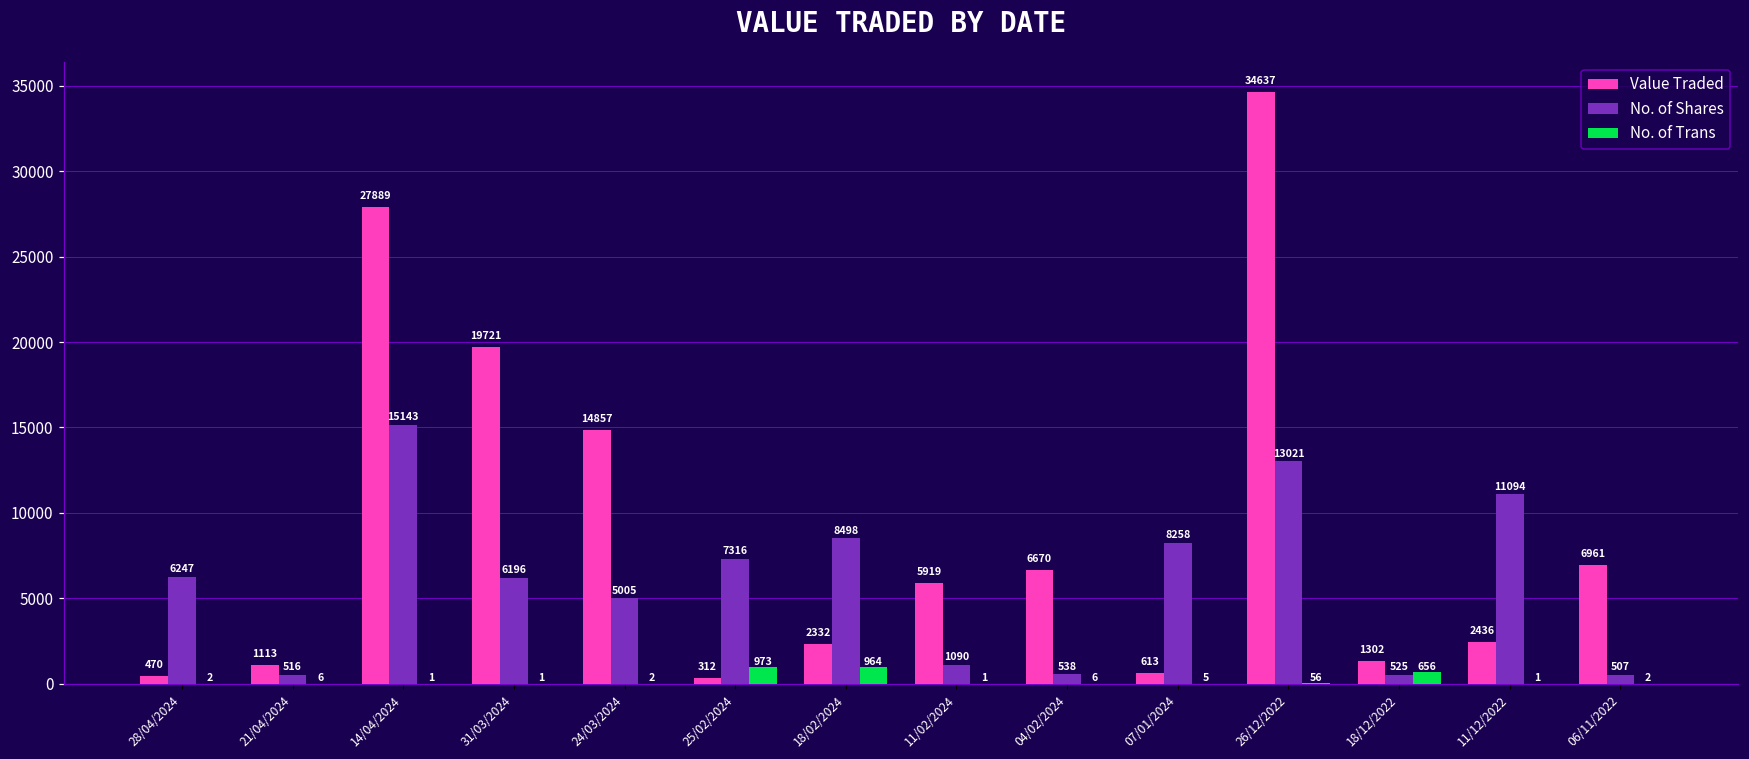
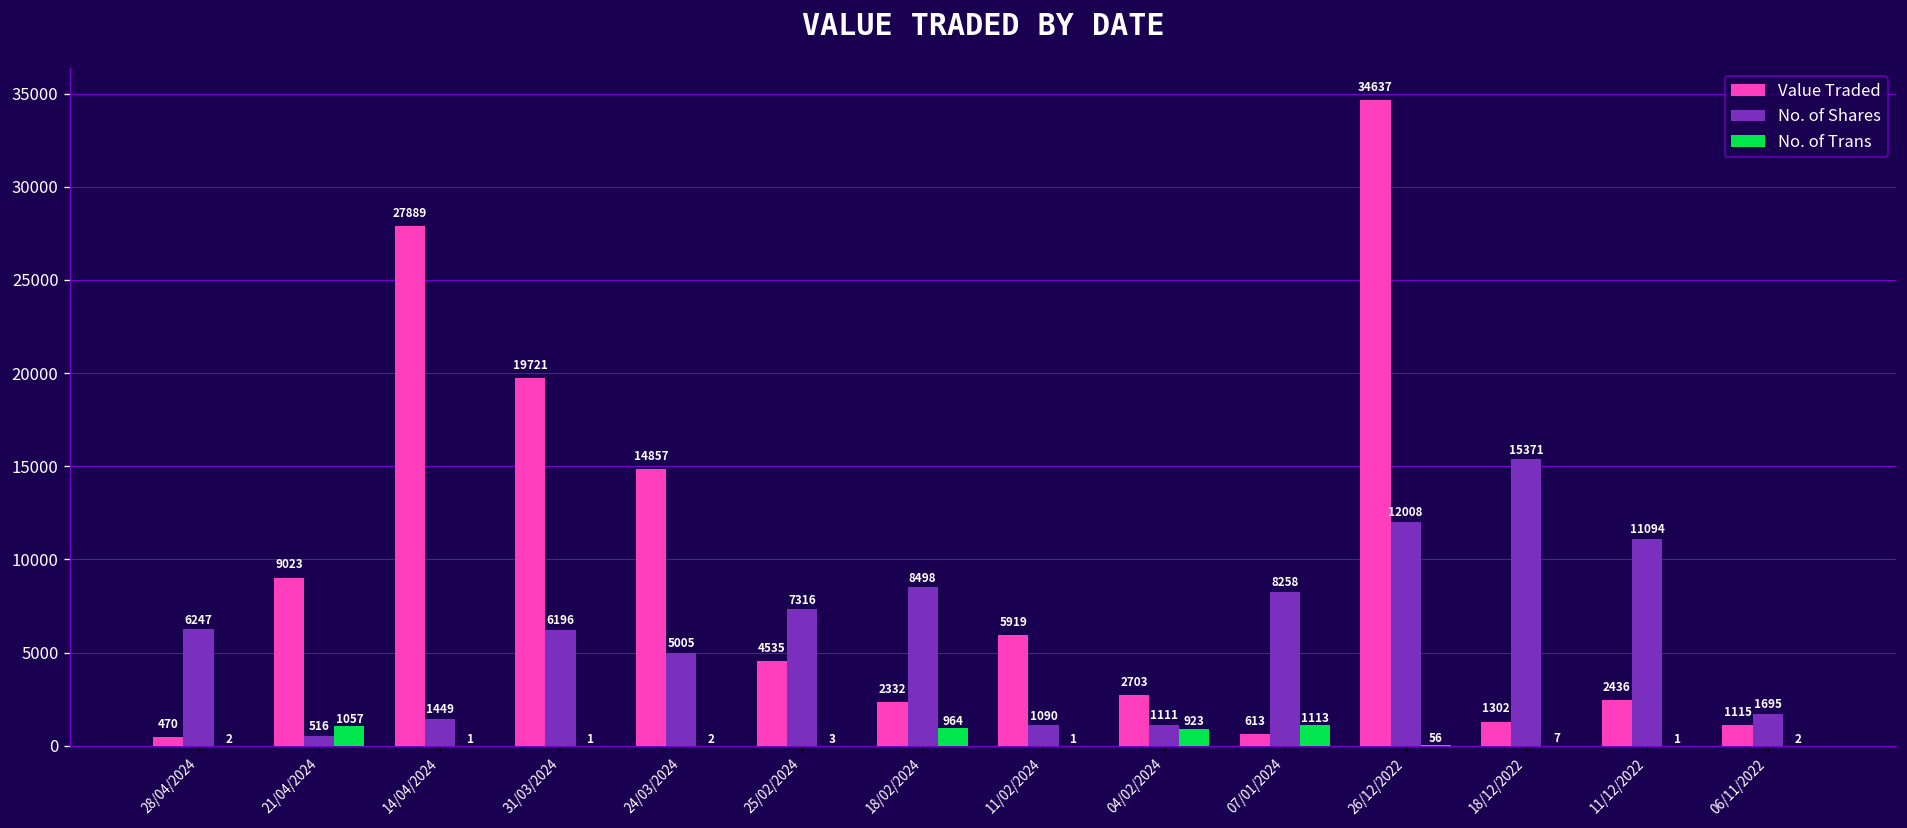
Value Traded, 21/04/2024: 1113 -> 9023
No. of Trans, 21/04/2024: 6 -> 1057
No. of Shares, 14/04/2024: 15143 -> 1449
Value Traded, 25/02/2024: 312 -> 4535
No. of Trans, 25/02/2024: 973 -> 3
Value Traded, 04/02/2024: 6670 -> 2703
No. of Shares, 04/02/2024: 538 -> 1111
No. of Trans, 04/02/2024: 6 -> 923
No. of Trans, 07/01/2024: 5 -> 1113
No. of Shares, 26/12/2022: 13021 -> 12008
No. of Shares, 18/12/2022: 525 -> 15371
No. of Trans, 18/12/2022: 656 -> 7
Value Traded, 06/11/2022: 6961 -> 1115
No. of Shares, 06/11/2022: 507 -> 1695
